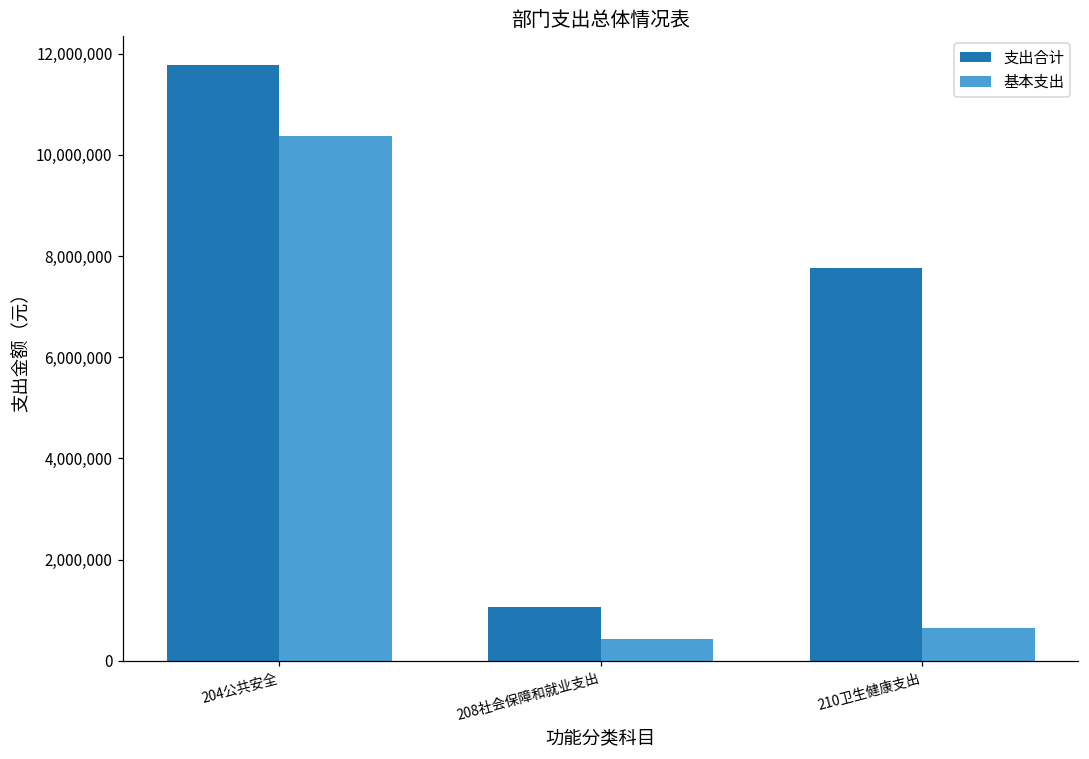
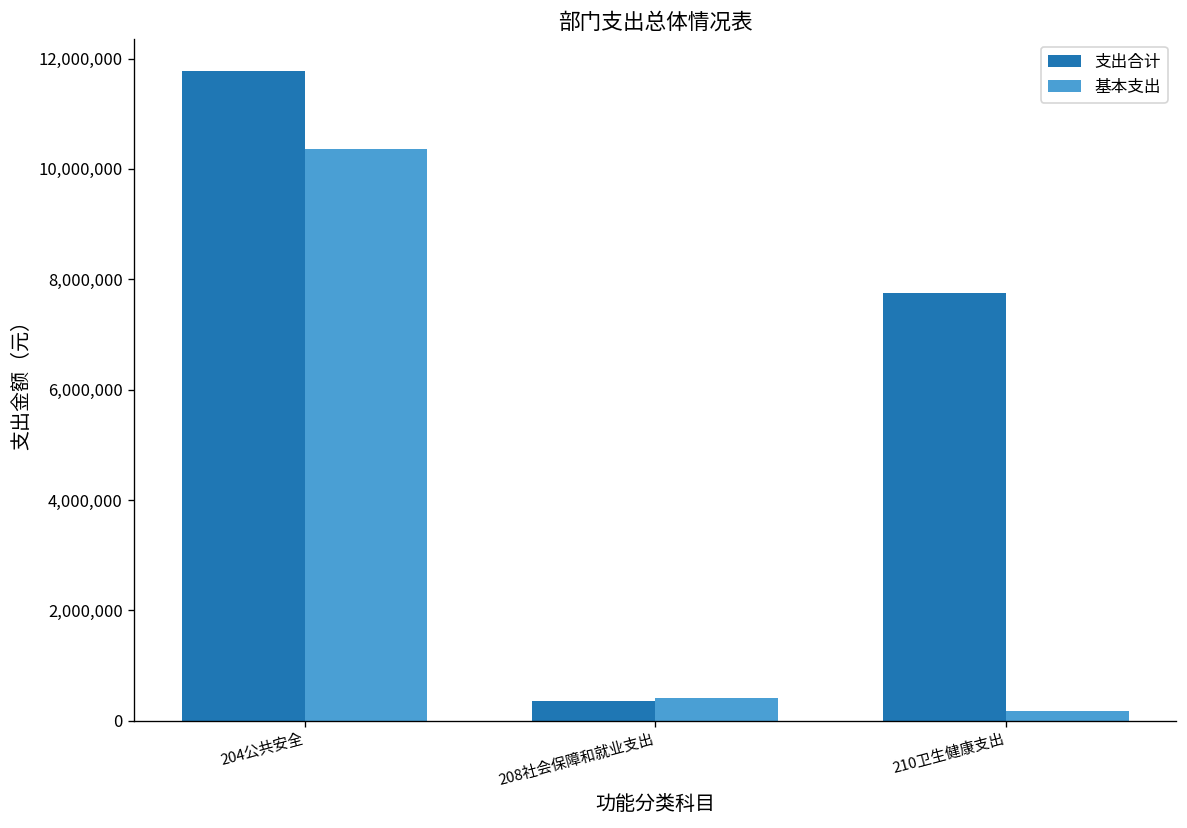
支出合计, 208社会保障和就业支出: 1,100,000 -> 400,000
基本支出, 210卫生健康支出: 600,000 -> 200,000
